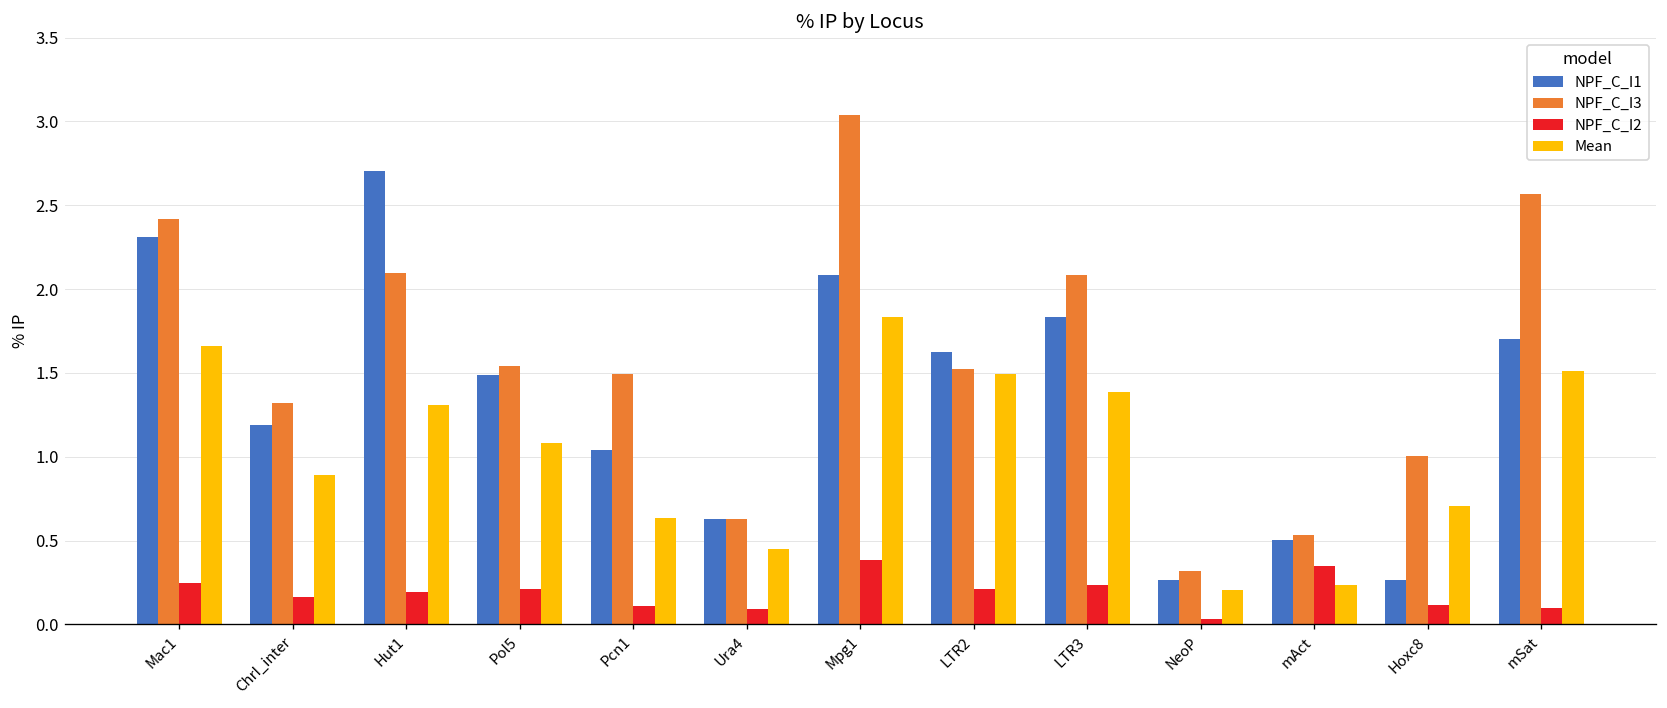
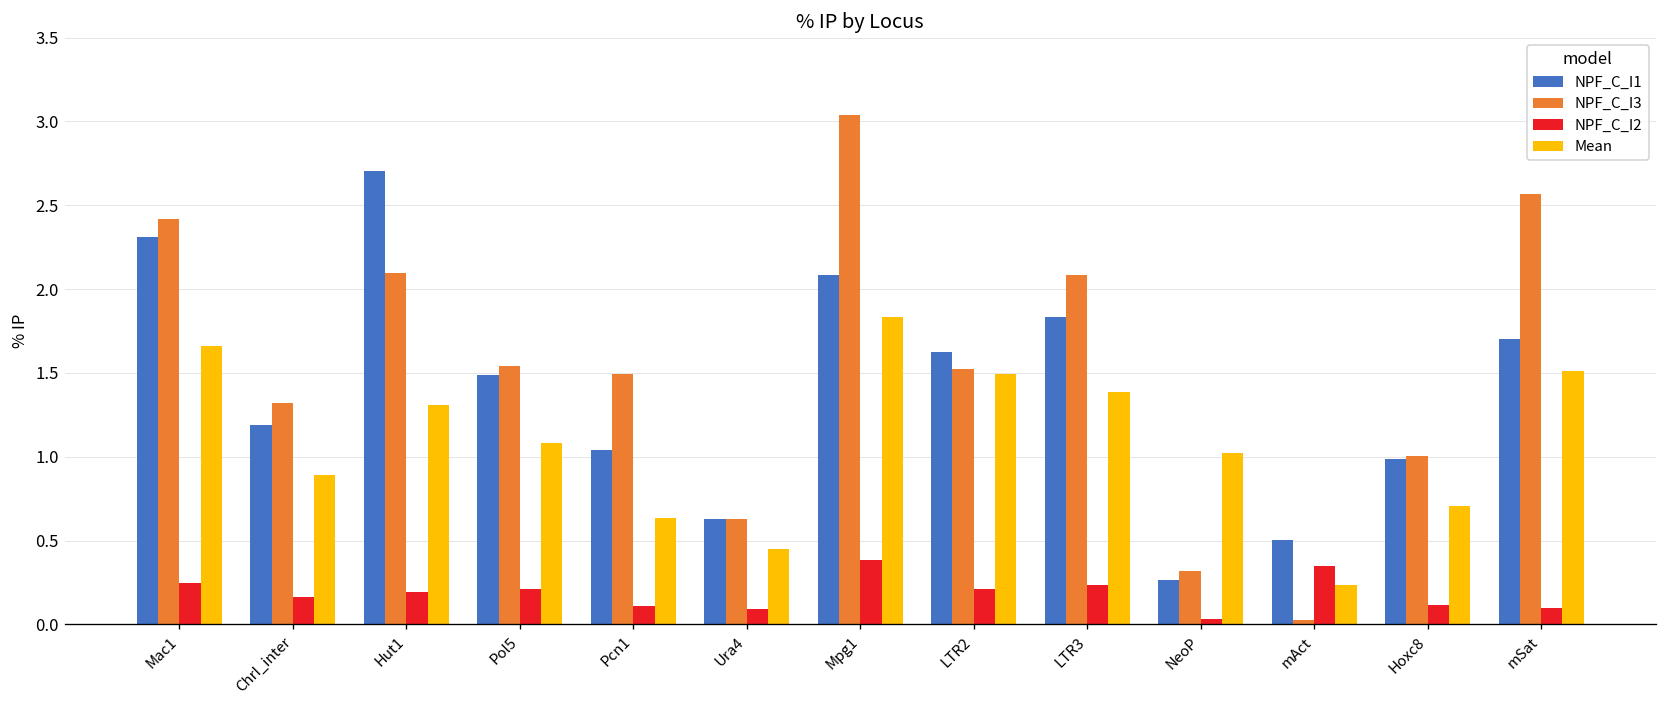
Mean, NeoP: 0.21 -> 1.02
NPF_C_I3, mAct: 0.53 -> 0.03
NPF_C_I1, Hoxc8: 0.26 -> 0.99
